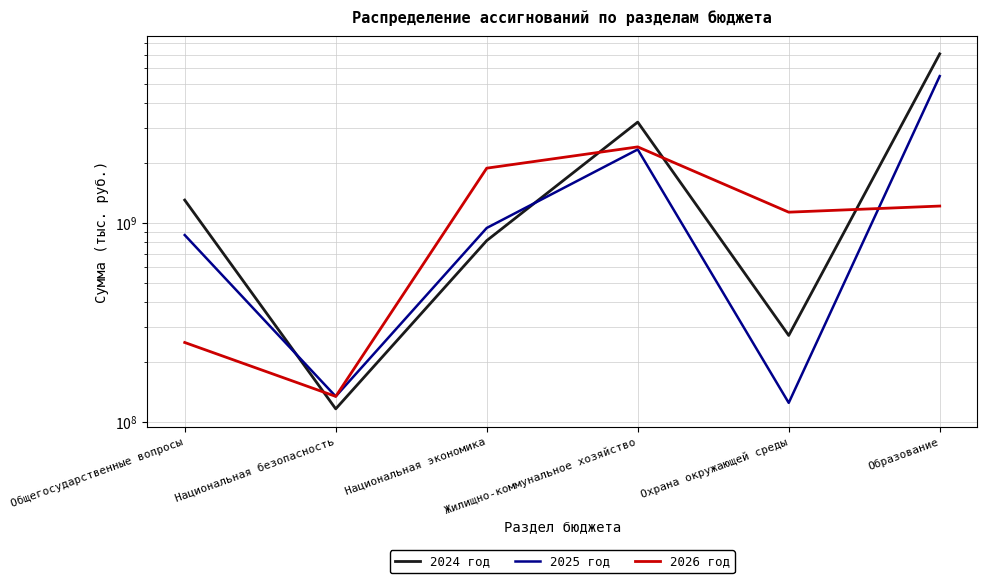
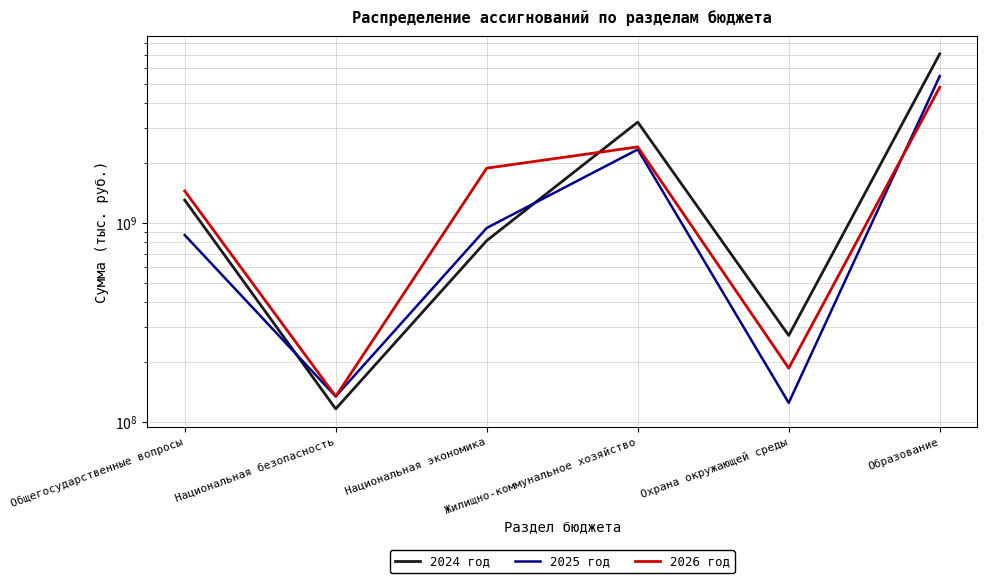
2026 год, Общегосударственные вопросы: 250000000 -> 1400000000
2026 год, Охрана окружающей среды: 1100000000 -> 190000000
2026 год, Образование: 1200000000 -> 4800000000
